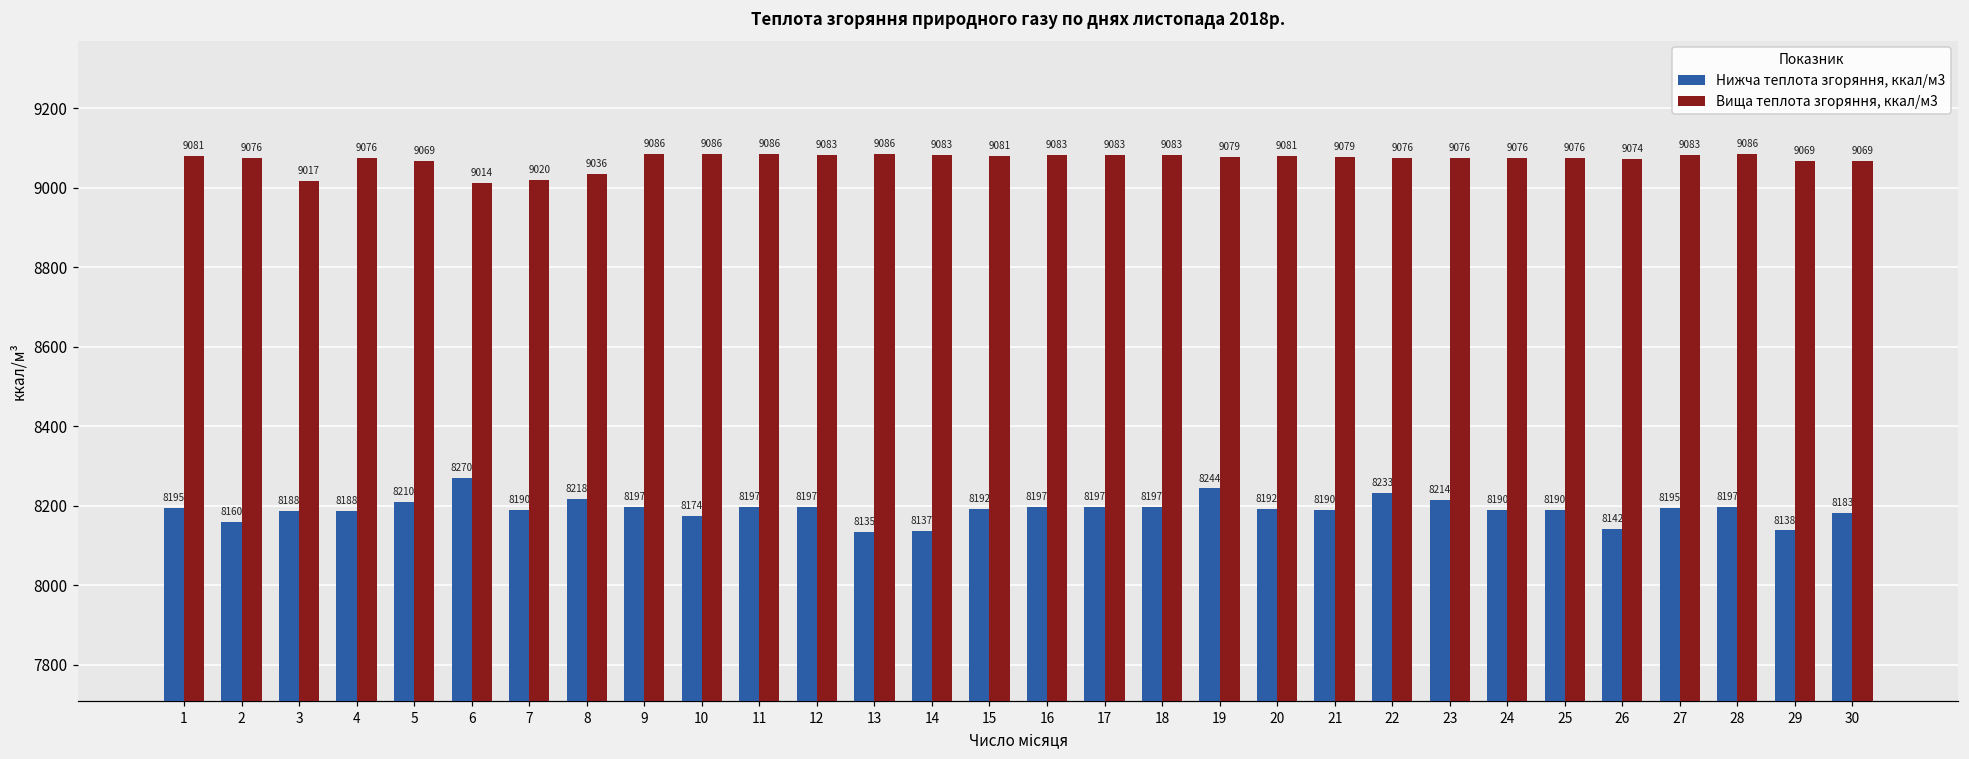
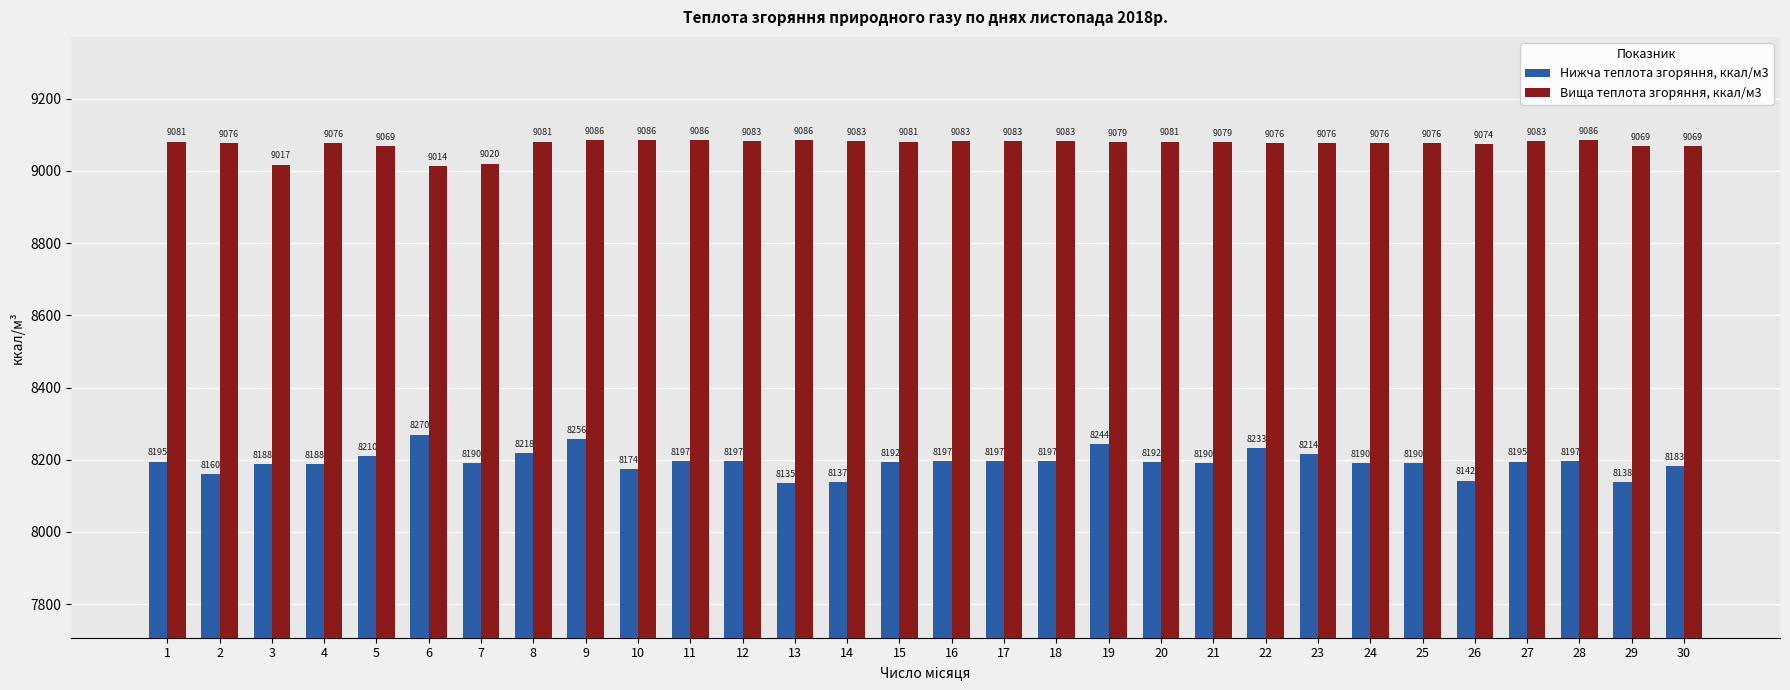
Вища теплота згоряння, ккал/м3, 8: 9036 -> 9081
Нижча теплота згоряння, ккал/м3, 9: 8197 -> 8256
